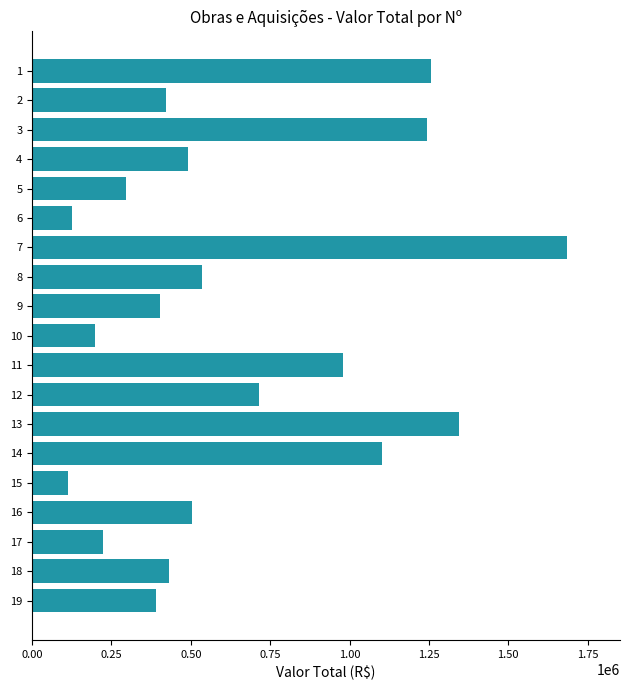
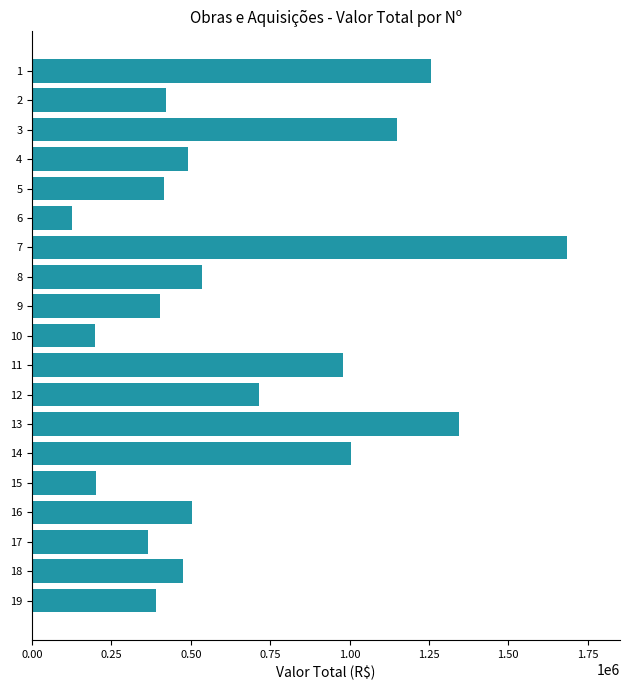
3: 1240000 -> 1150000
5: 300000 -> 420000
14: 1100000 -> 1010000
15: 110000 -> 200000
17: 220000 -> 370000
18: 430000 -> 470000
